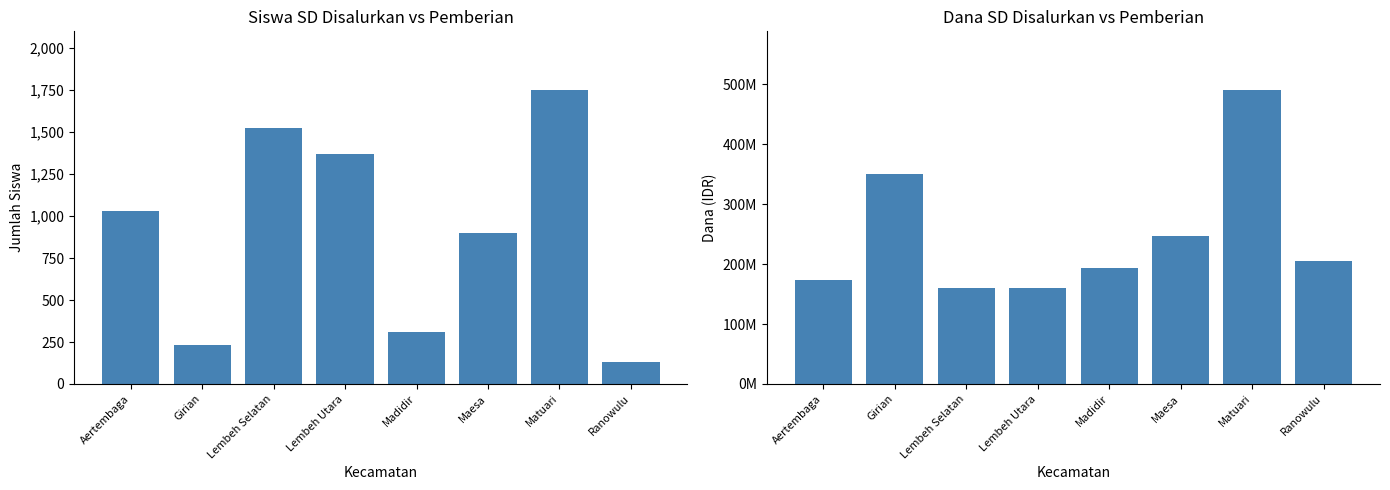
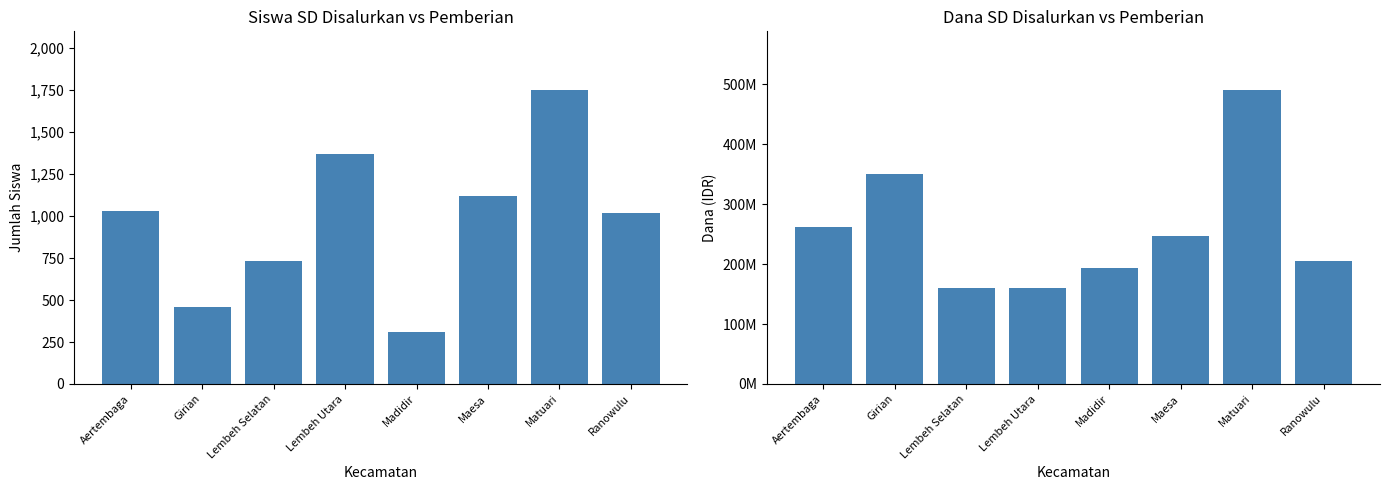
Siswa SD Disalurkan vs Pemberian, Girian: 230 -> 460
Siswa SD Disalurkan vs Pemberian, Lembeh Selatan: 1,530 -> 730
Siswa SD Disalurkan vs Pemberian, Maesa: 900 -> 1,120
Siswa SD Disalurkan vs Pemberian, Ranowulu: 130 -> 1,020
Dana SD Disalurkan vs Pemberian, Aertembaga: 170000000 -> 260000000
